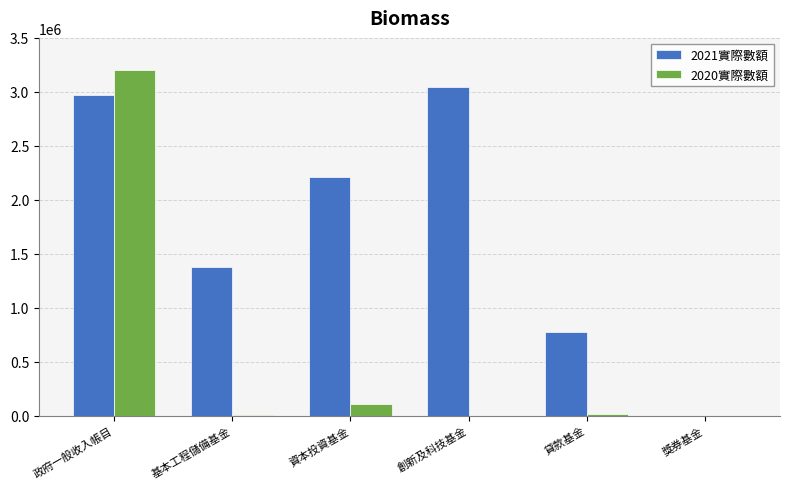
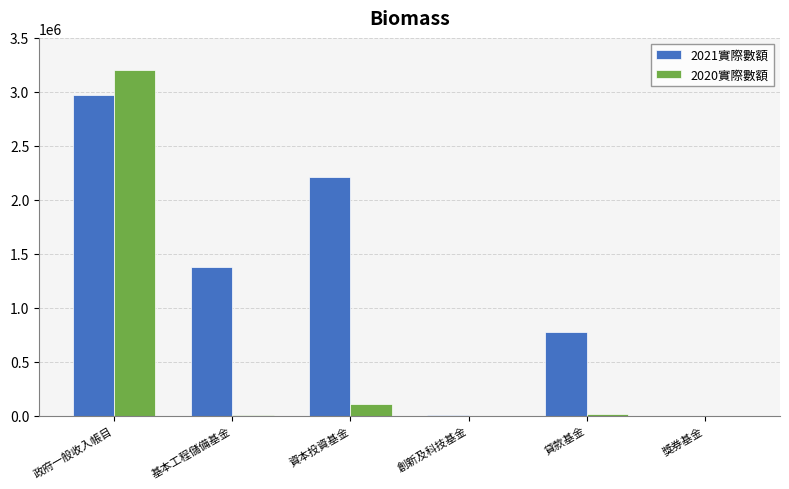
2021實際數額, 創新及科技基金: 3050000 -> 0
